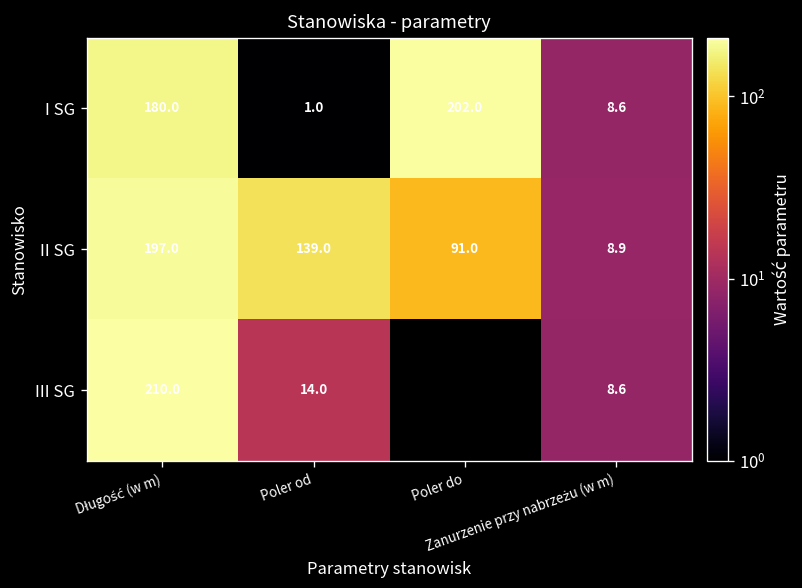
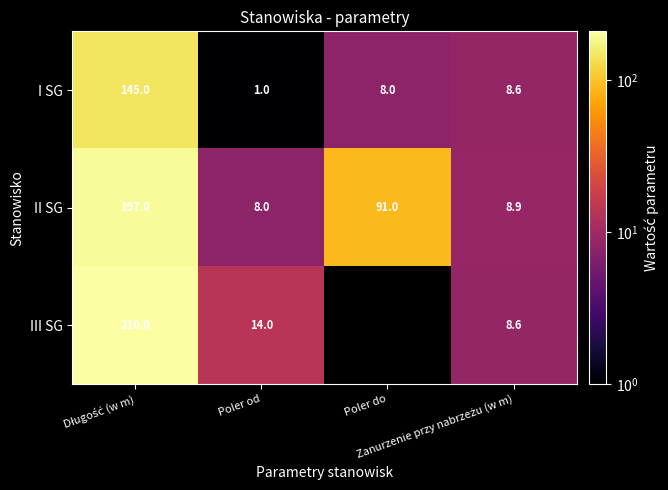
I SG, Długość (w m): 180.0 -> 145.0
I SG, Poler do: 202.0 -> 8.0
II SG, Poler od: 139.0 -> 8.0
